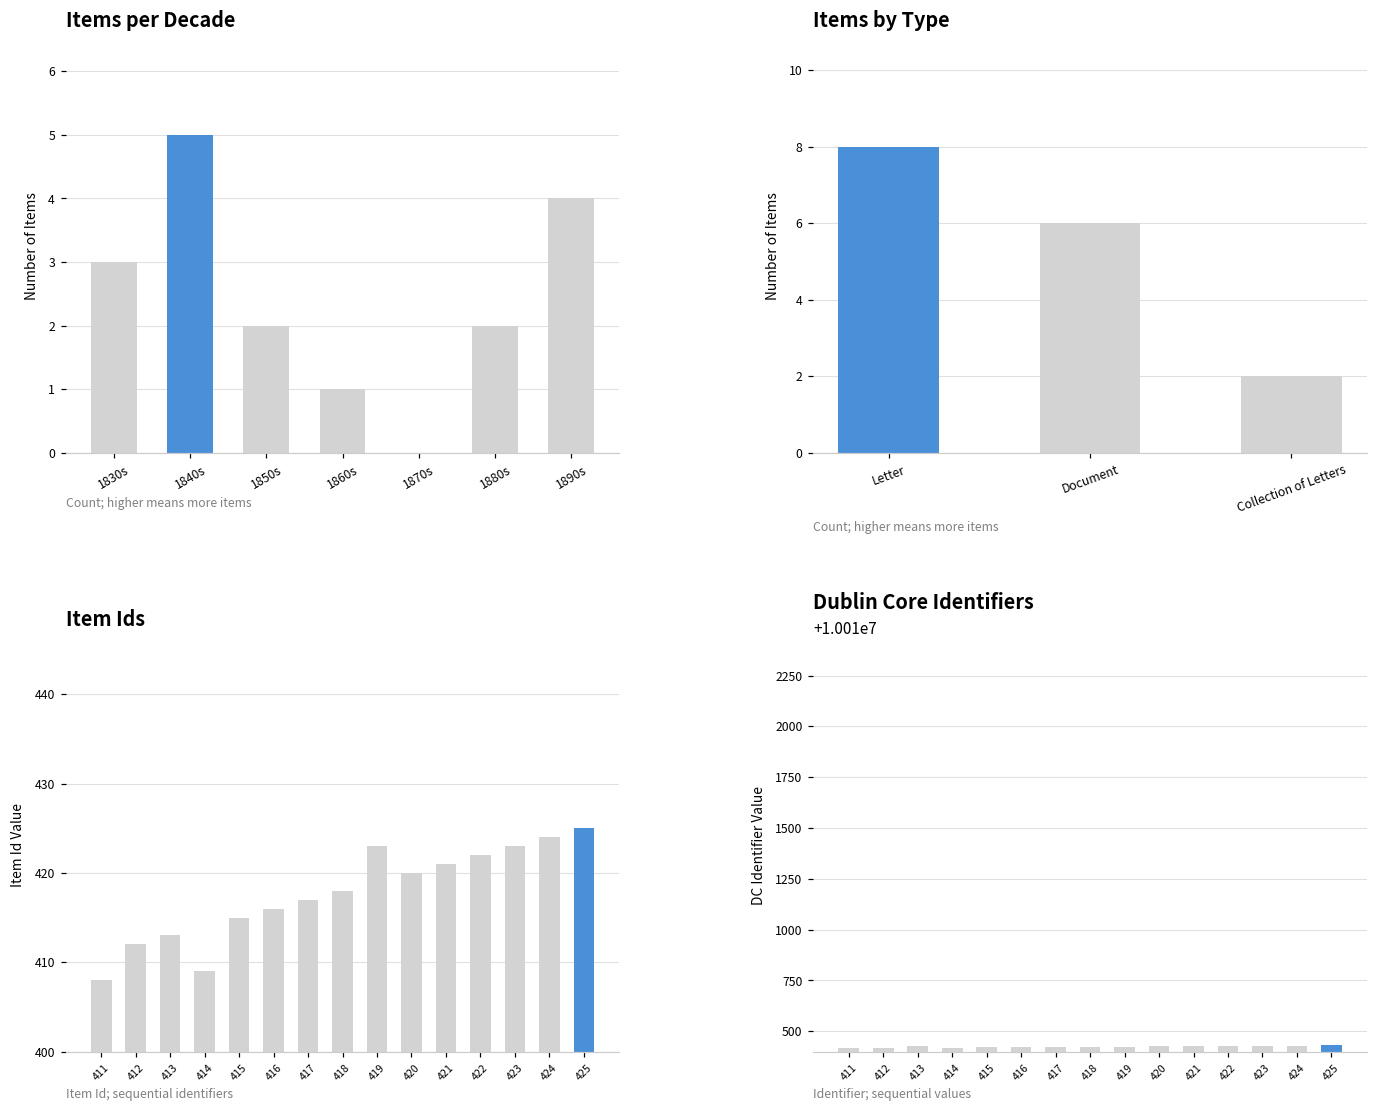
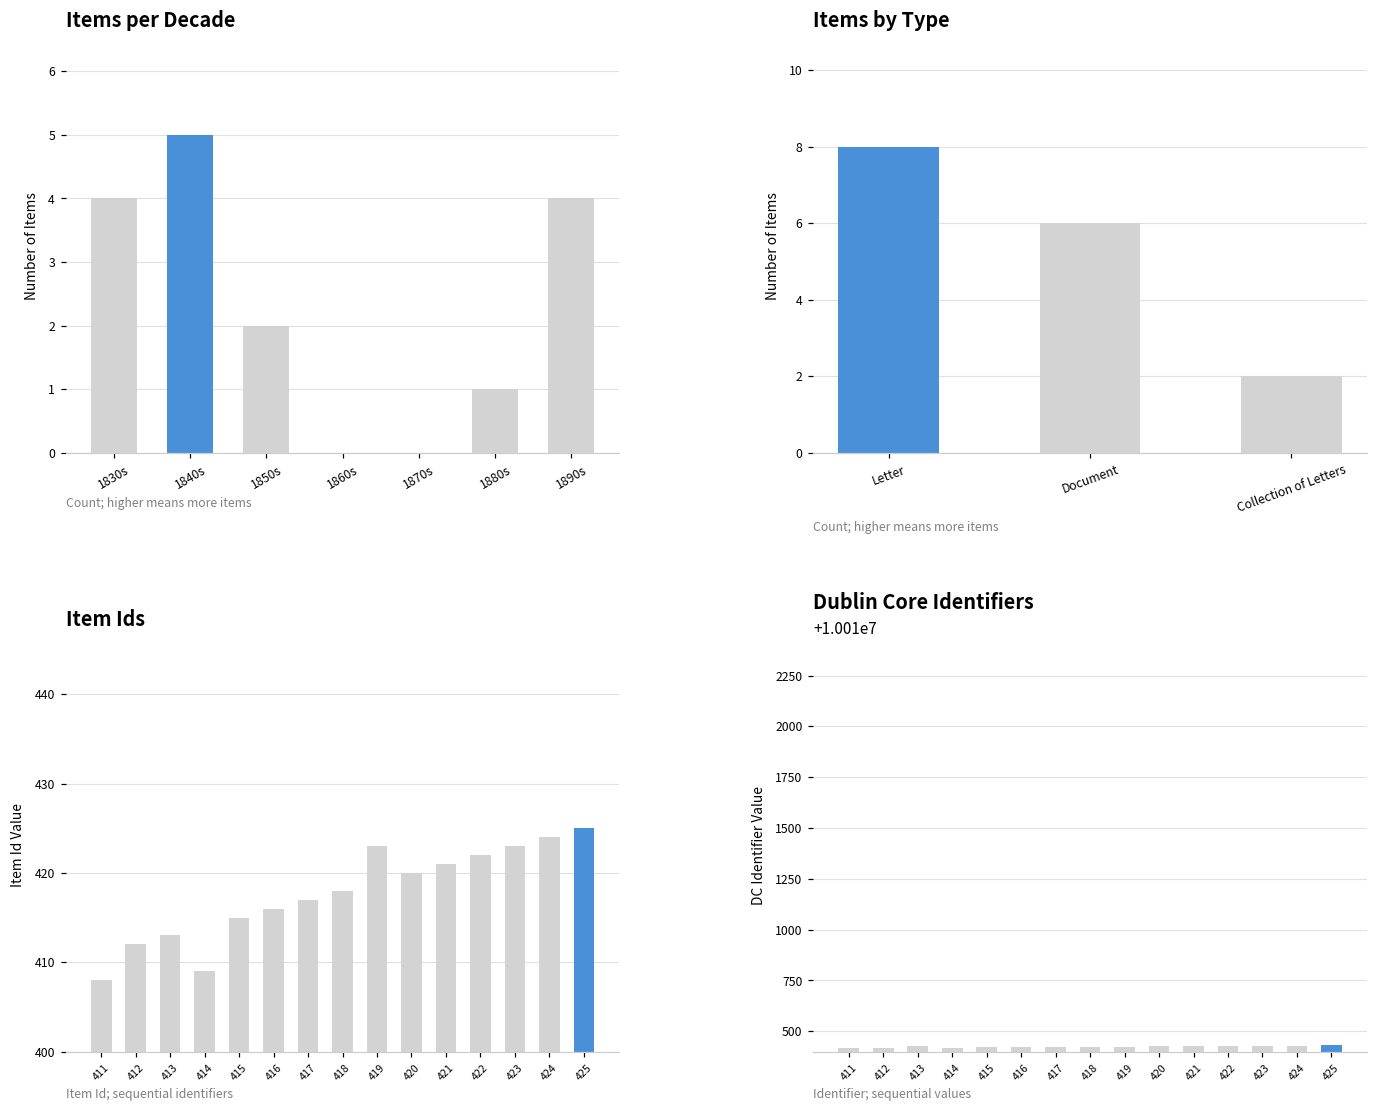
Items per Decade, 1830s: 3 -> 4
Items per Decade, 1860s: 1 -> 0
Items per Decade, 1880s: 2 -> 1
